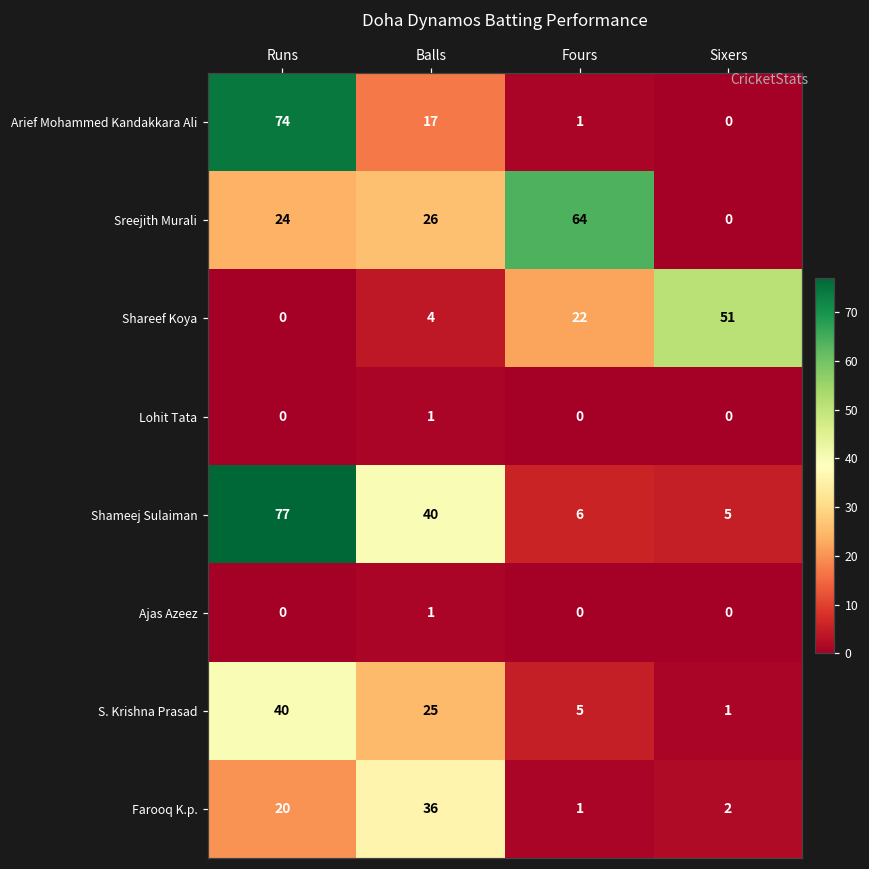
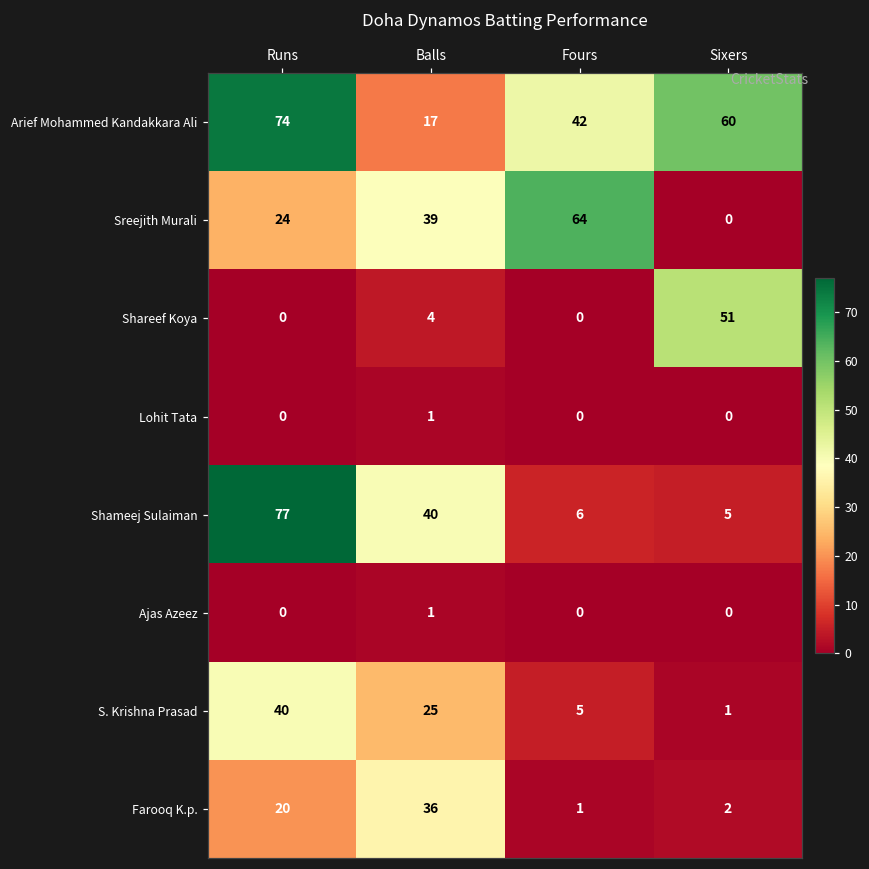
Arief Mohammed Kandakkara Ali, Fours: 1 -> 42
Arief Mohammed Kandakkara Ali, Sixers: 0 -> 60
Sreejith Murali, Balls: 26 -> 39
Shareef Koya, Fours: 22 -> 0
